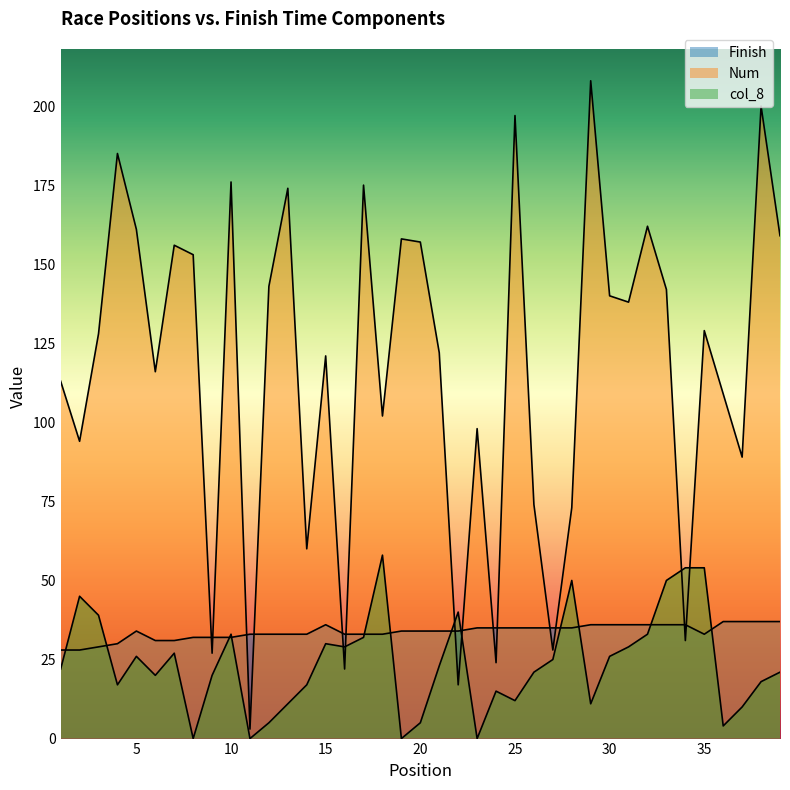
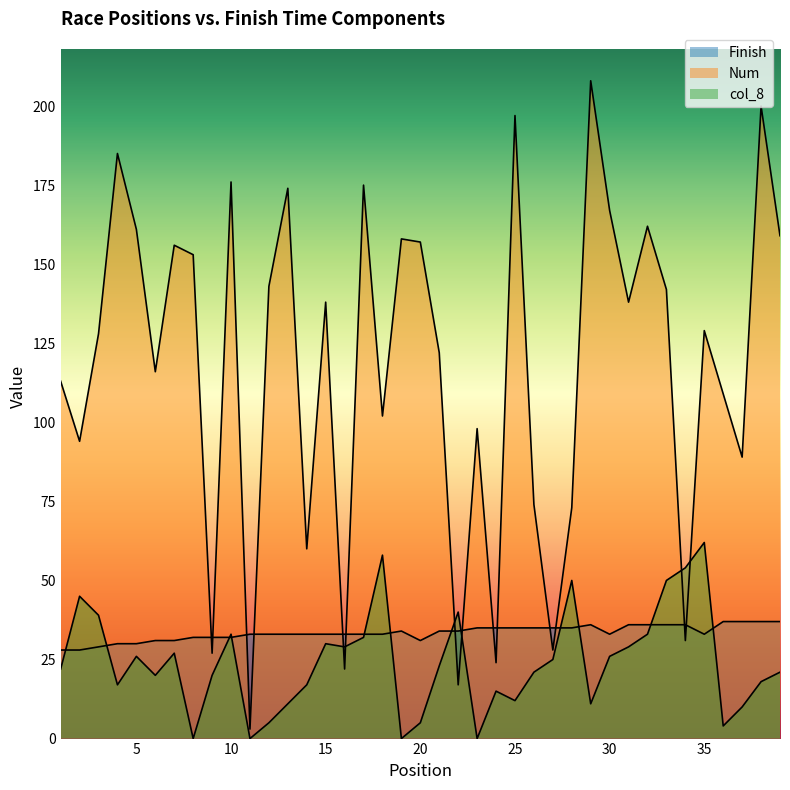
Finish, 5: 34 -> 30
Finish, 15: 36 -> 33
Num, 15: 121 -> 138
Finish, 20: 34 -> 31
Finish, 30: 36 -> 33
Num, 30: 140 -> 167
col_8, 35: 54 -> 62
